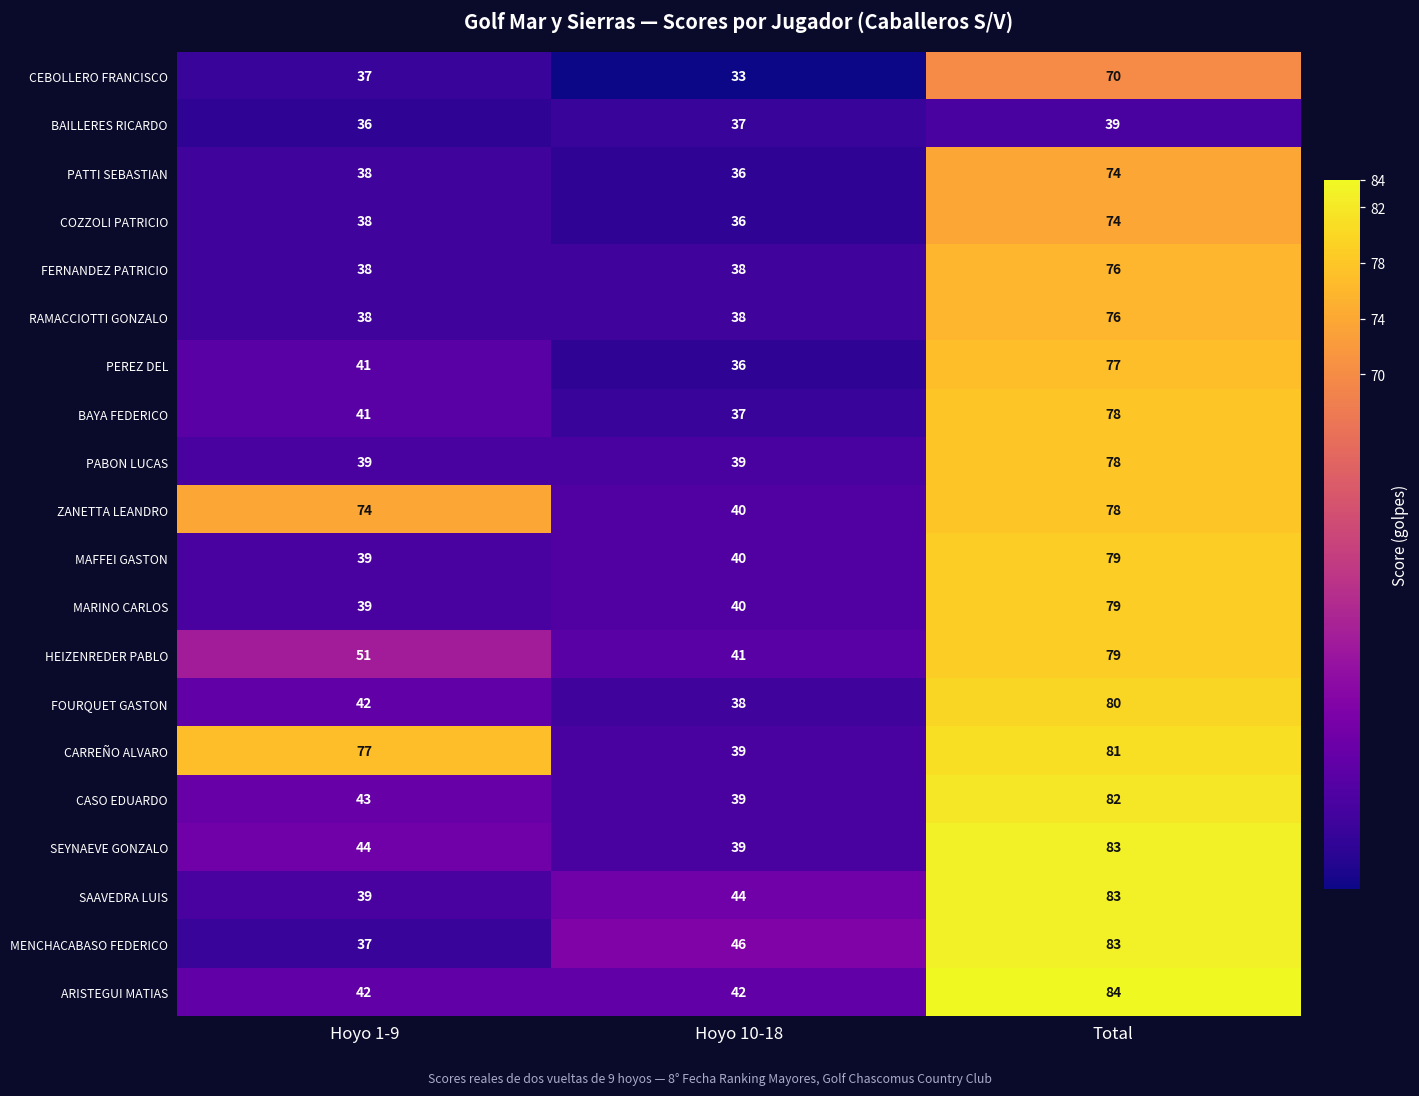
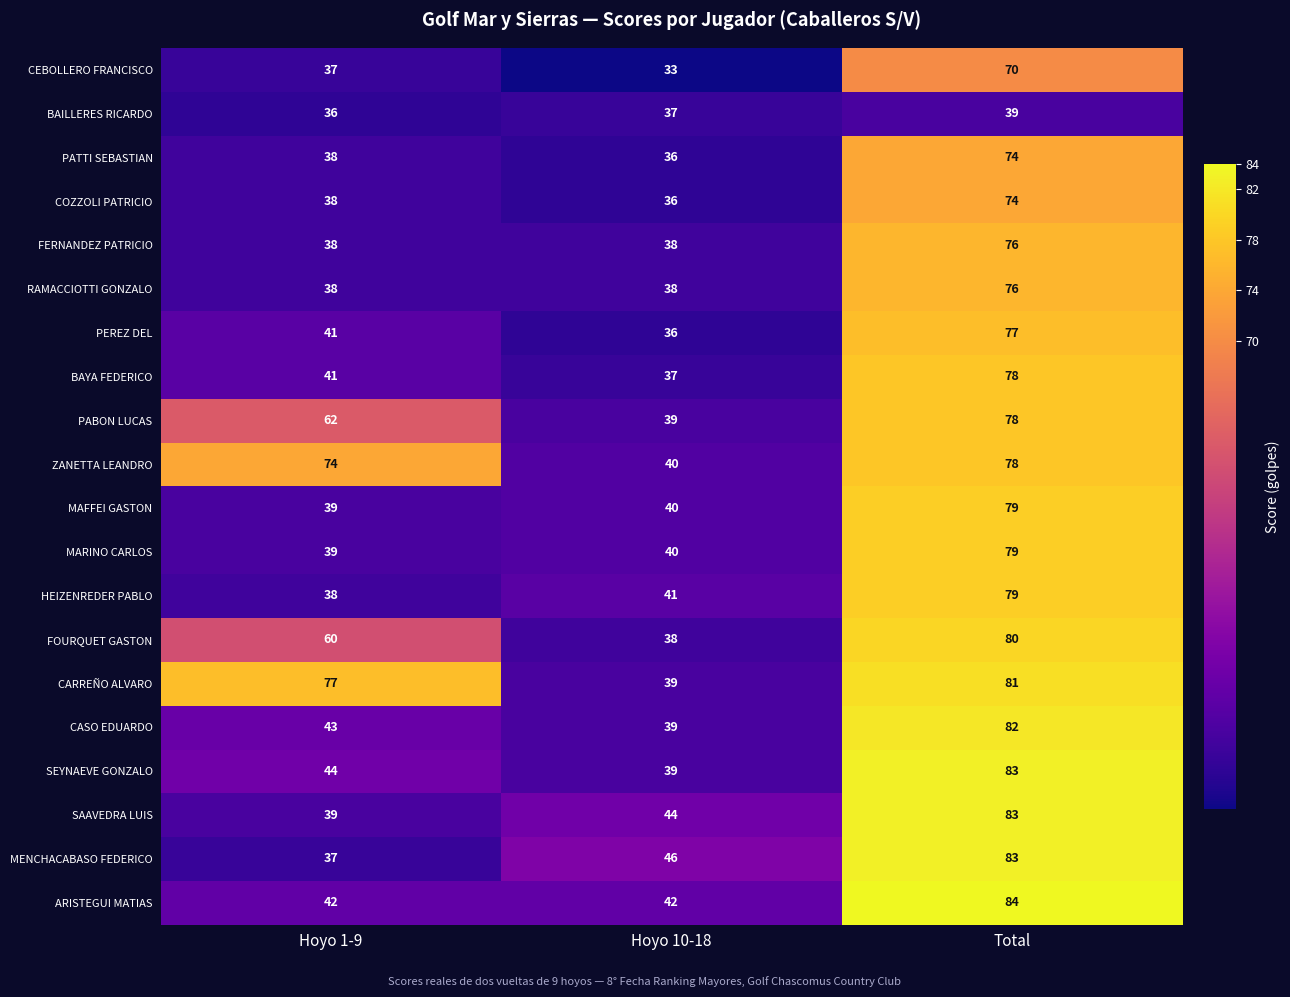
PABON LUCAS, Hoyo 1-9: 39 -> 62
HEIZENREDER PABLO, Hoyo 1-9: 51 -> 38
FOURQUET GASTON, Hoyo 1-9: 42 -> 60
